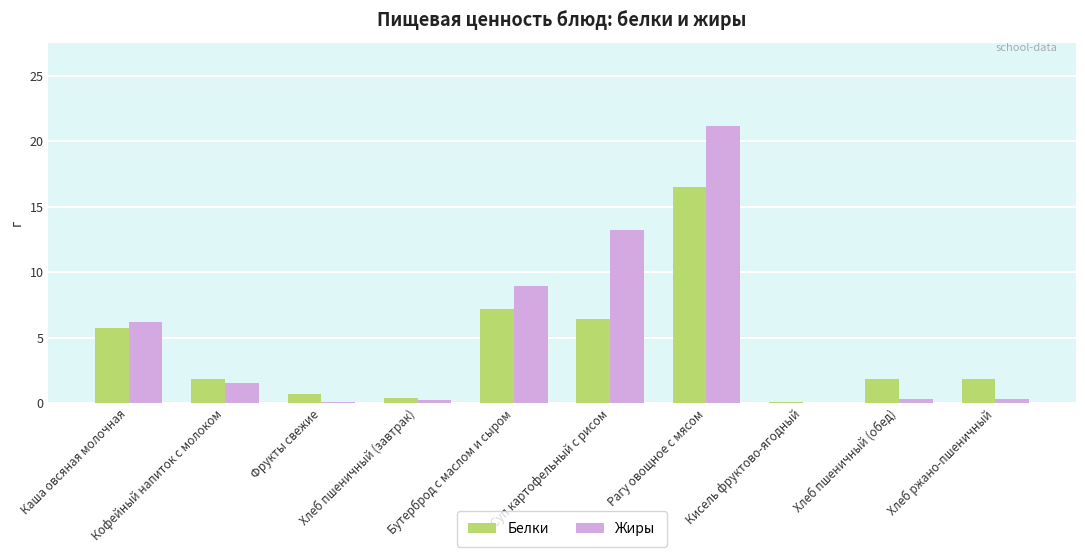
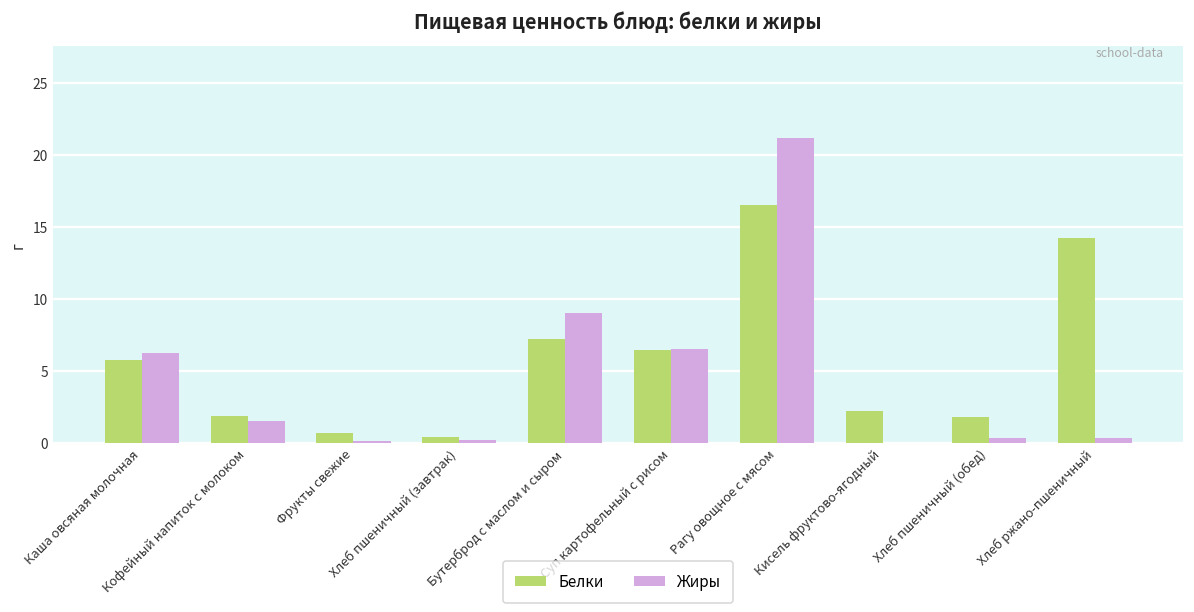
Жиры, Суп картофельный с рисом: 13.2 -> 6.5
Белки, Кисель фруктово-ягодный: 0.1 -> 2.2
Белки, Хлеб ржано-пшеничный: 1.8 -> 14.2
